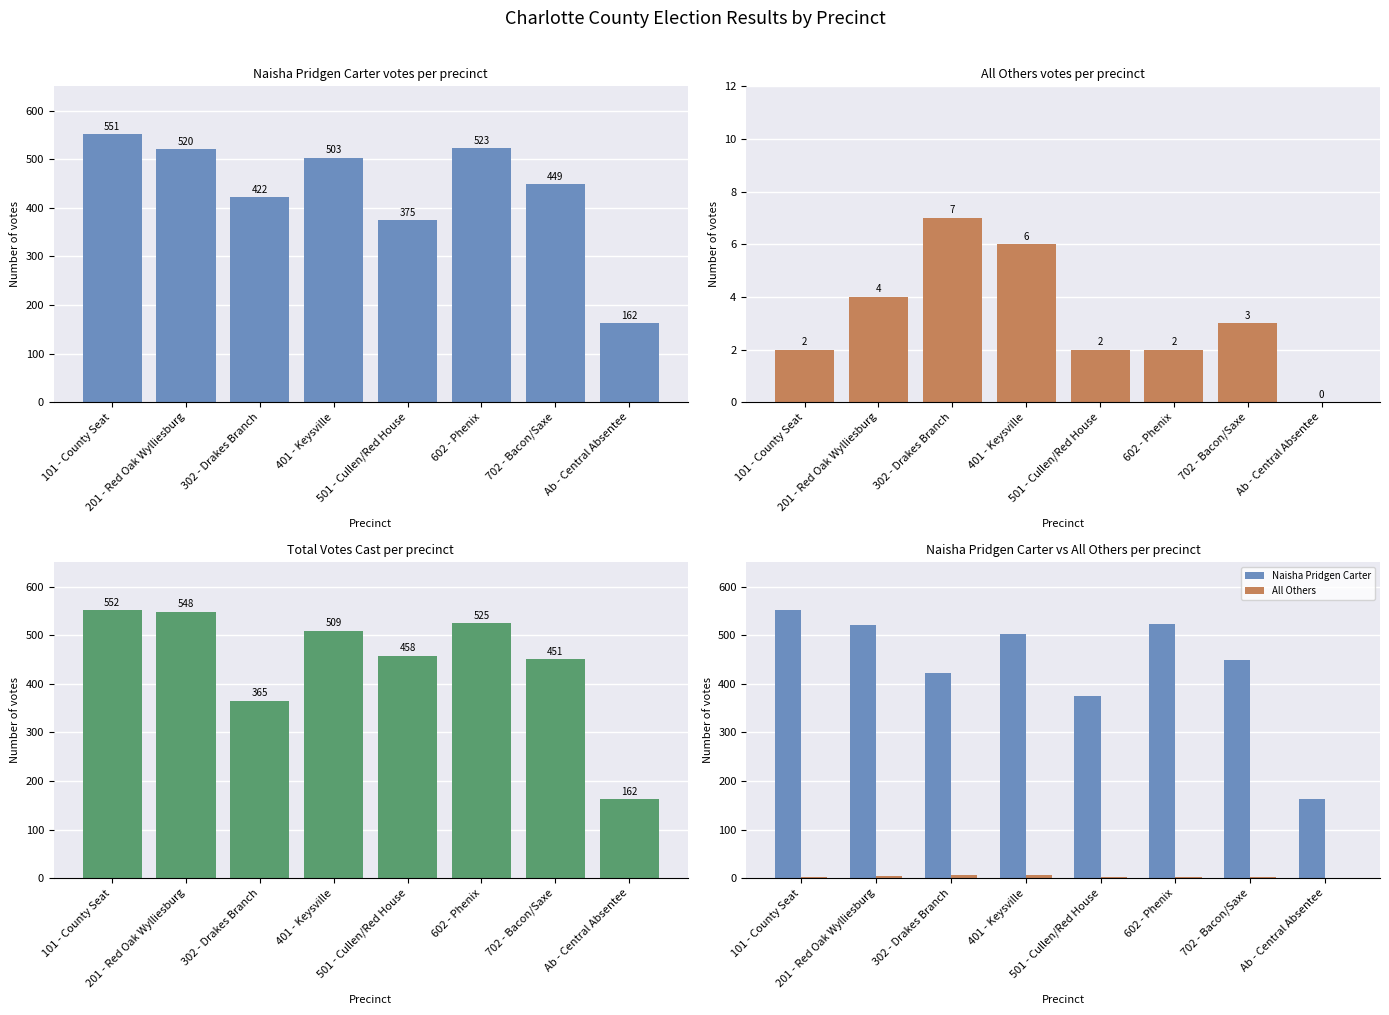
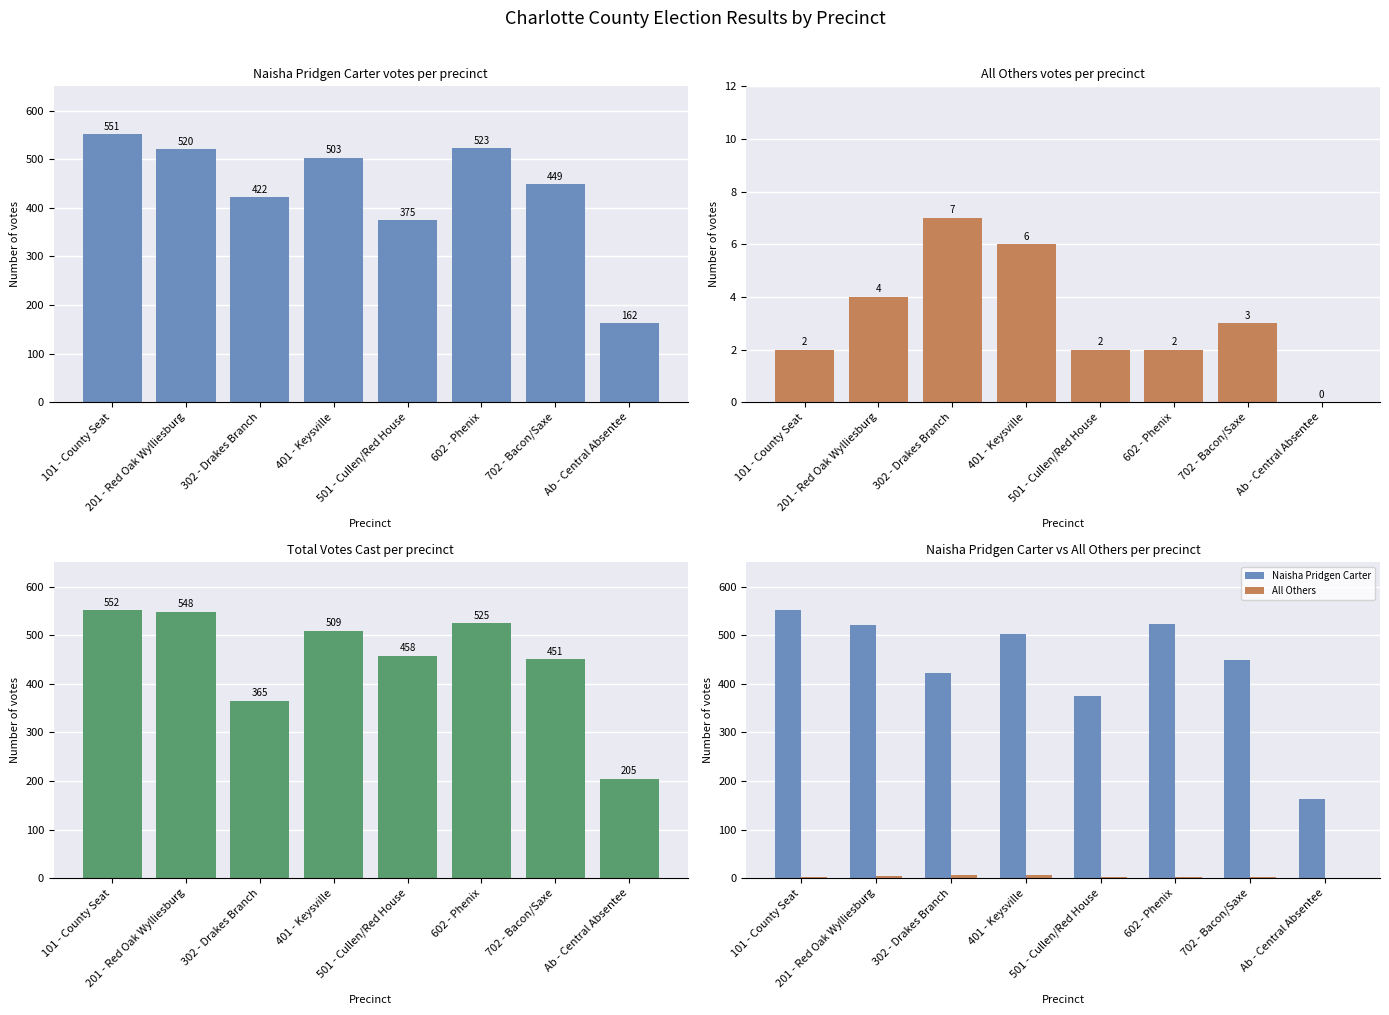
Total Votes Cast per precinct, Ab - Central Absentee: 162 -> 205
